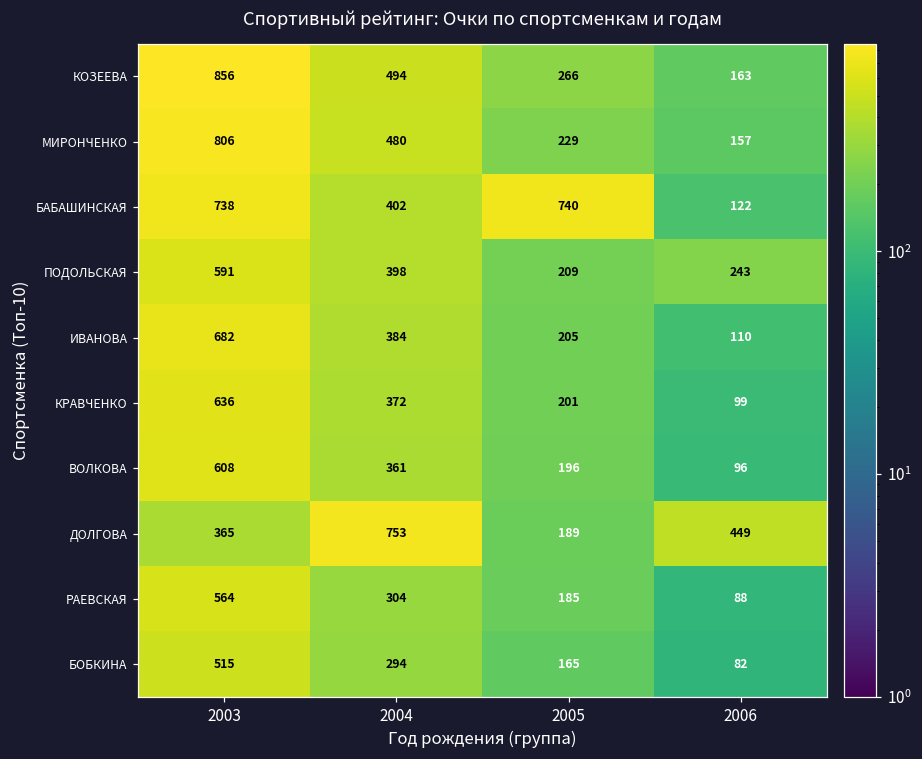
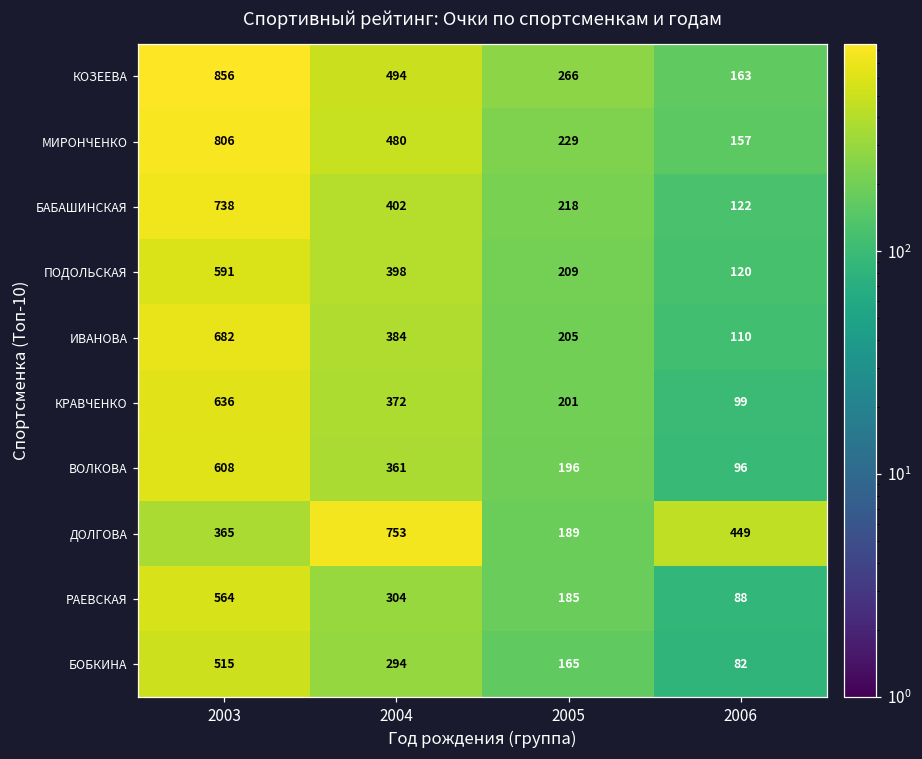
БАБАШИНСКАЯ, 2005: 740 -> 218
ПОДОЛЬСКАЯ, 2006: 243 -> 120
